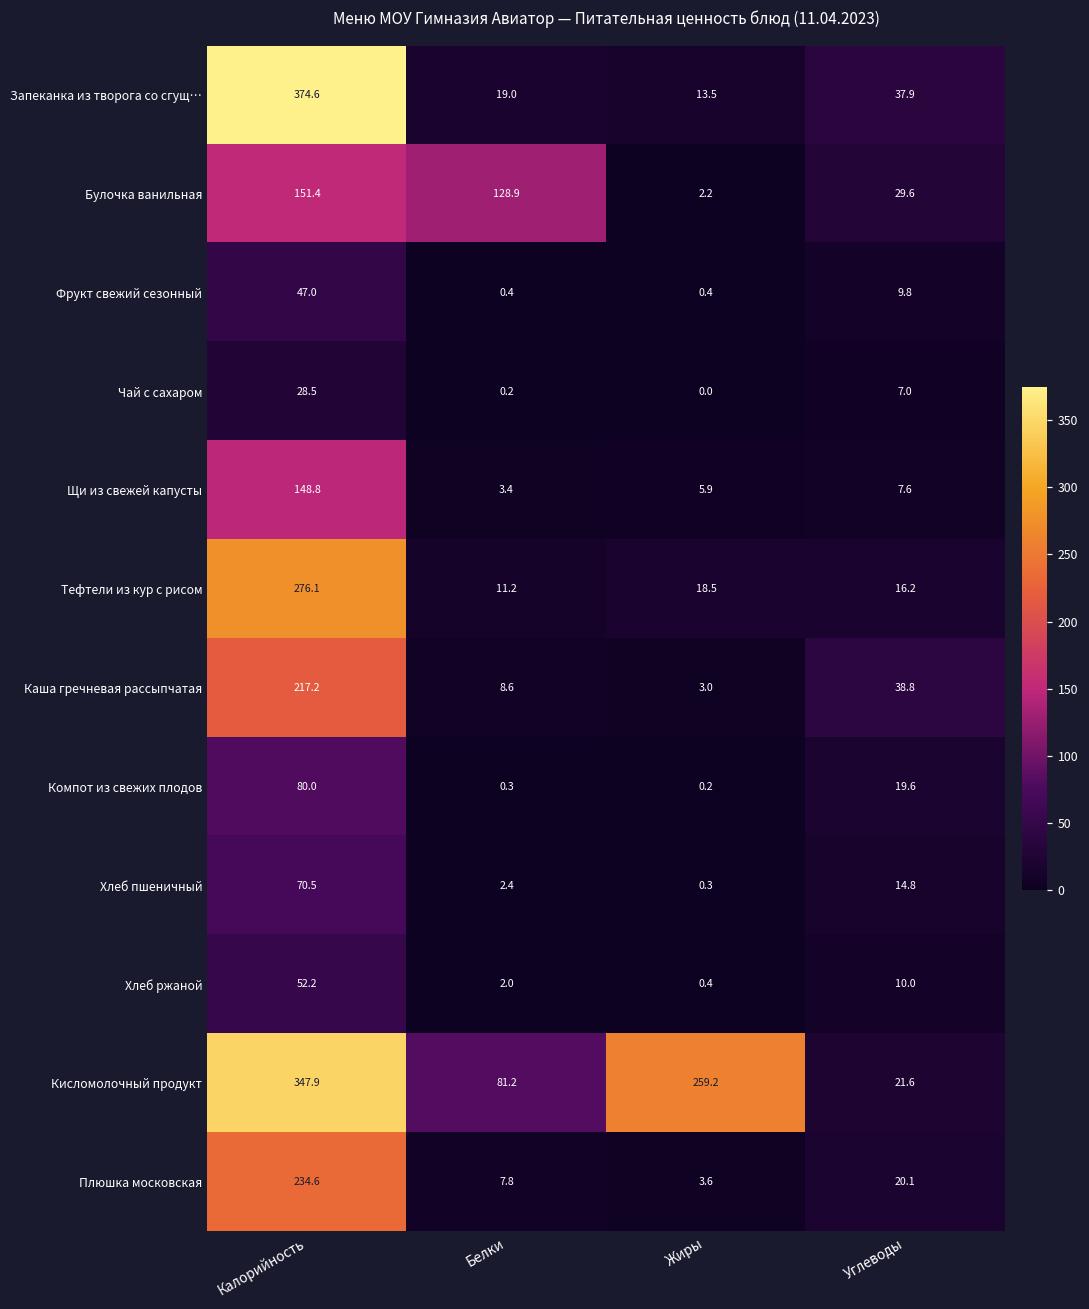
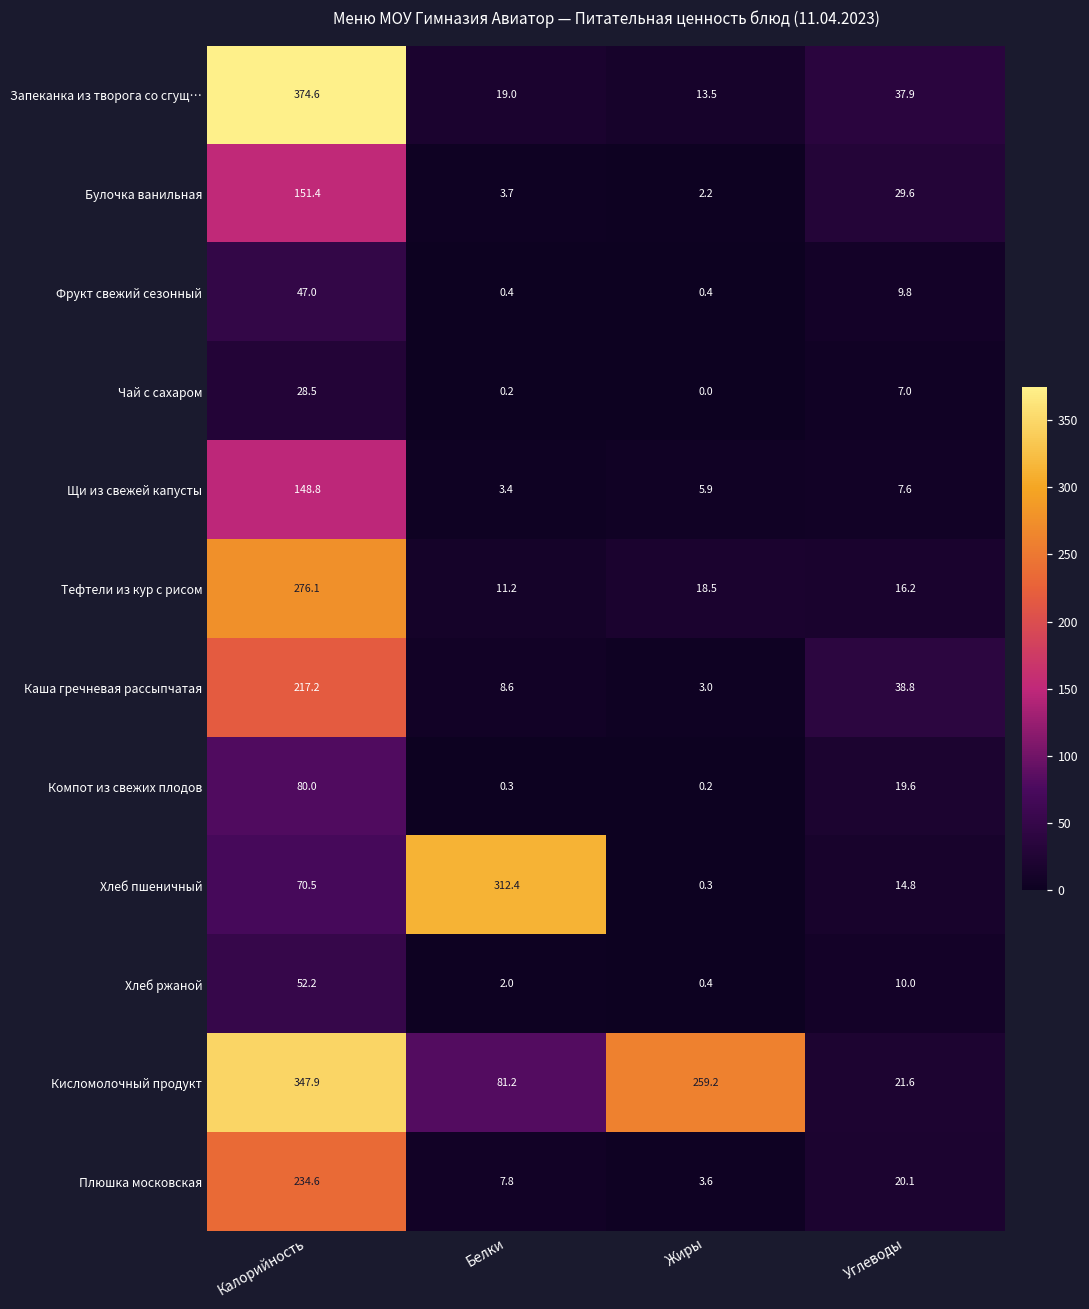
Булочка ванильная, Белки: 128.9 -> 3.7
Хлеб пшеничный, Белки: 2.4 -> 312.4
